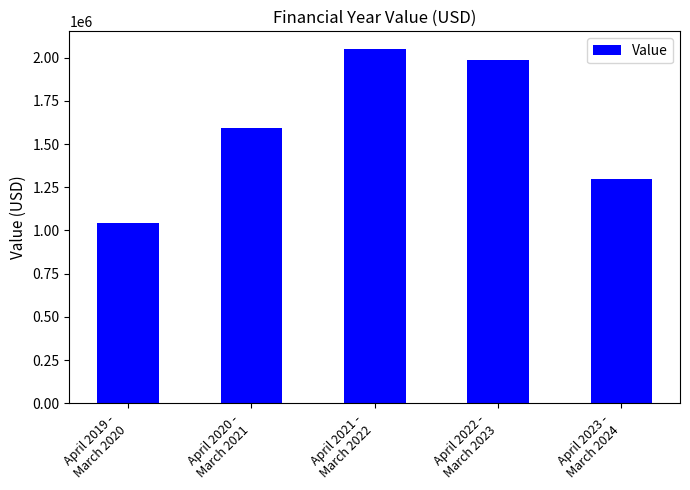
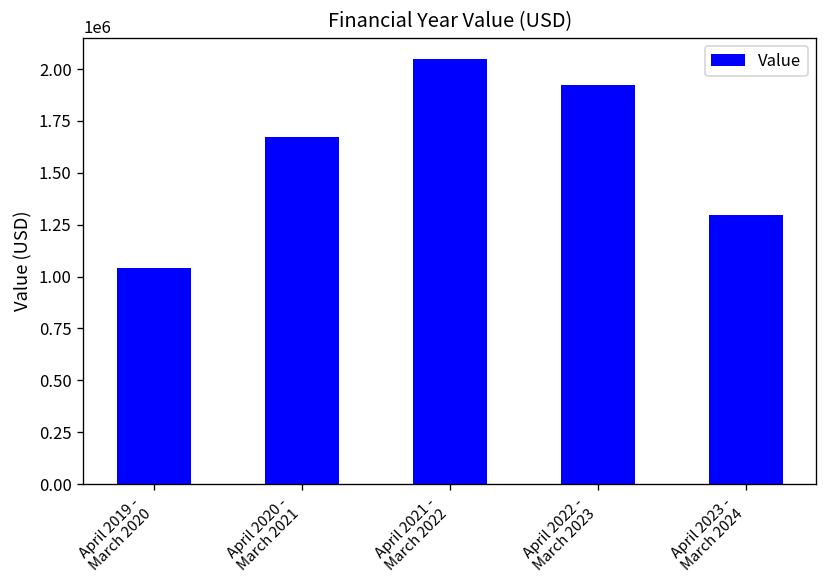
April 2020 - March 2021: 1590000 -> 1670000
April 2022 - March 2023: 1990000 -> 1930000
